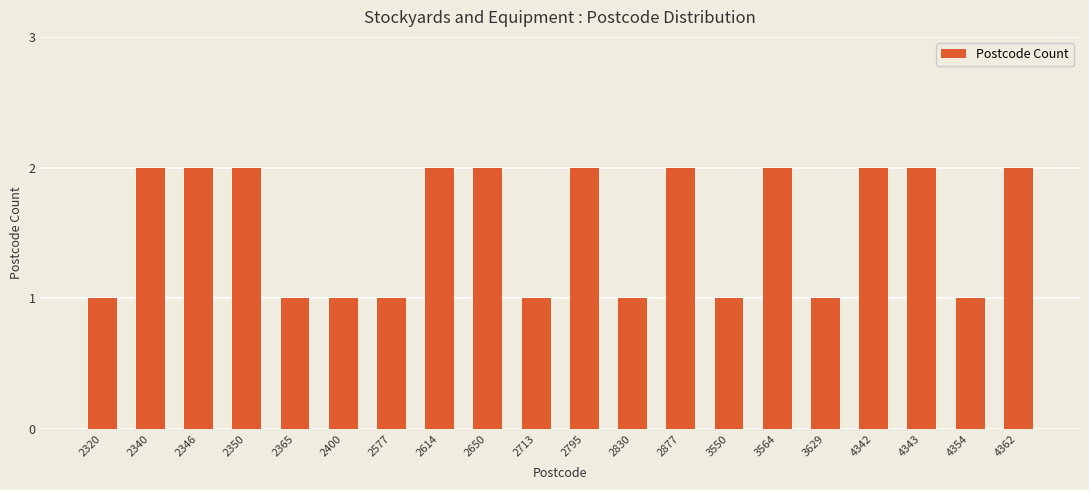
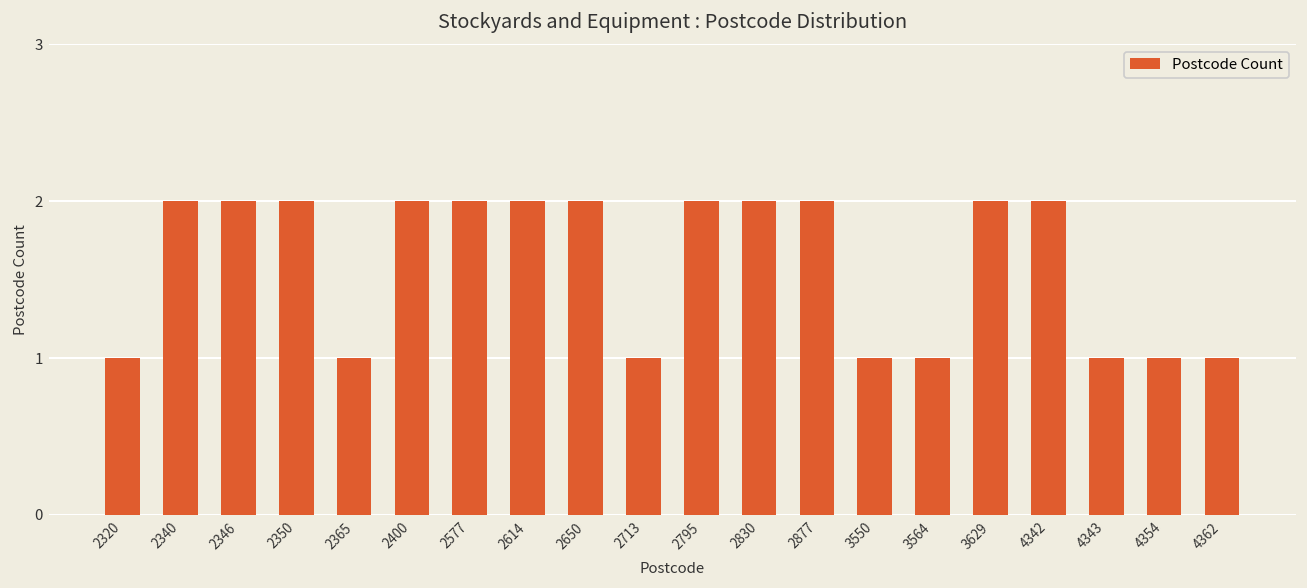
2400: 1 -> 2
2577: 1 -> 2
2830: 1 -> 2
3564: 2 -> 1
3629: 1 -> 2
4343: 2 -> 1
4362: 2 -> 1
